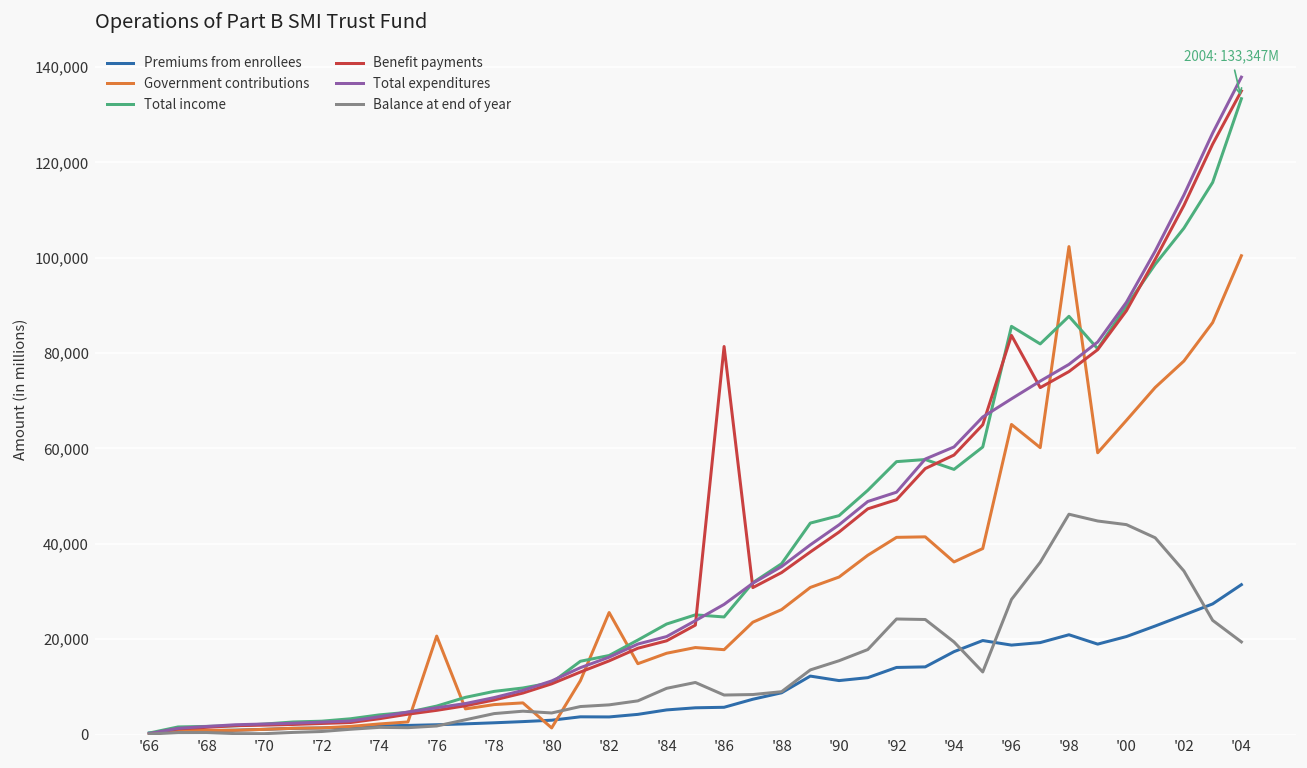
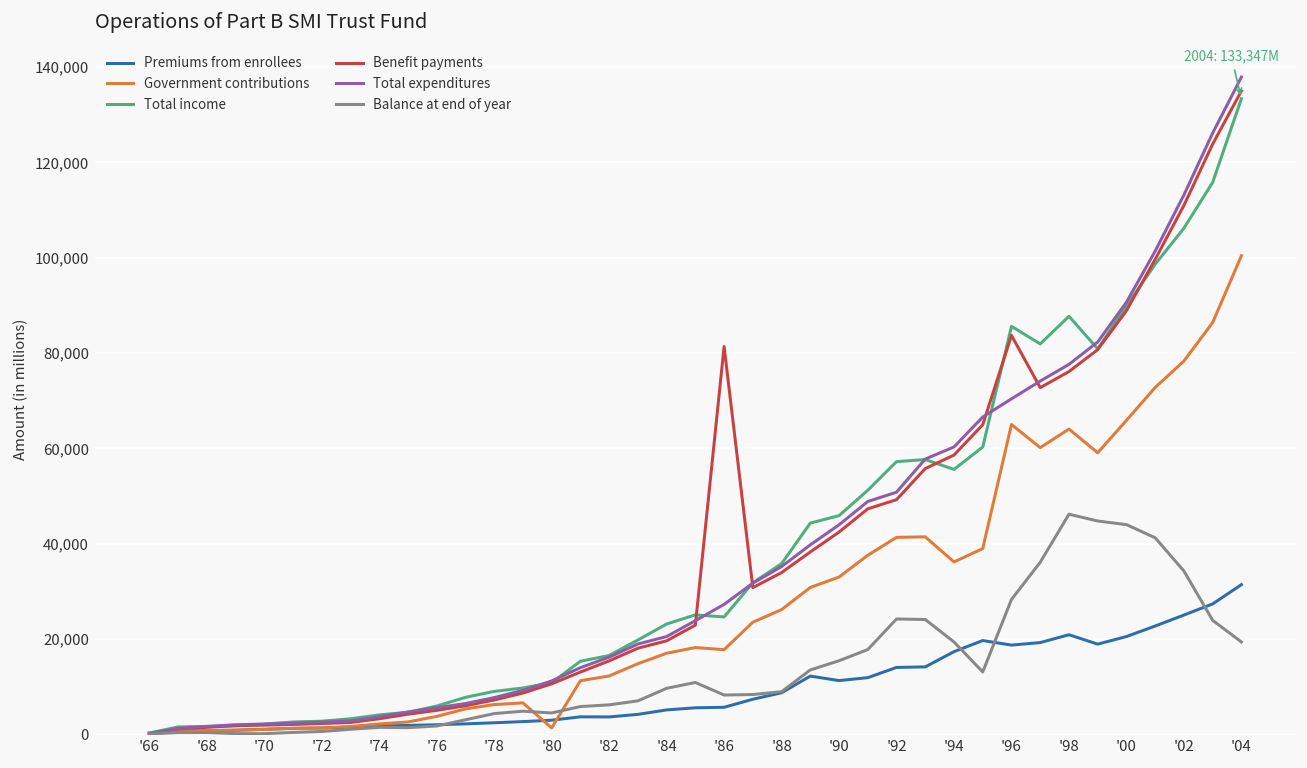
Government contributions, '76: 21,000 -> 4,000
Government contributions, '82: 26,000 -> 12,000
Government contributions, '98: 102,000 -> 64,000
